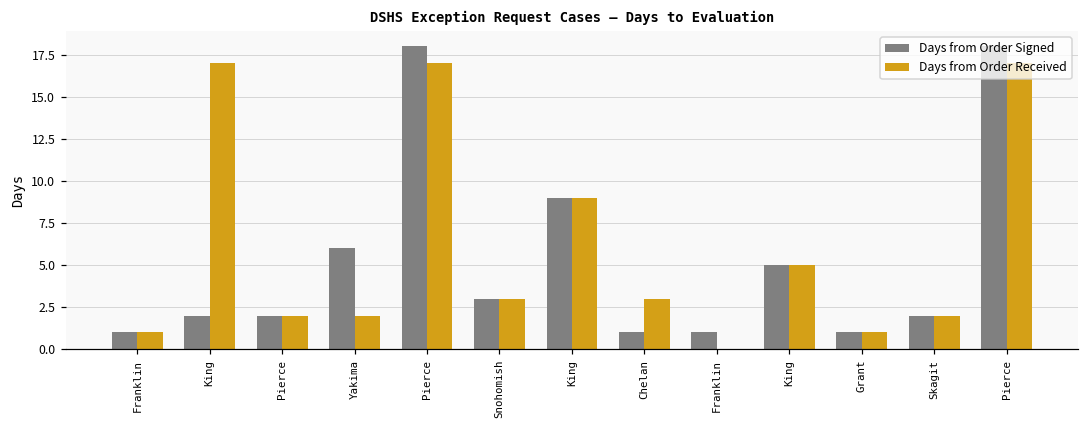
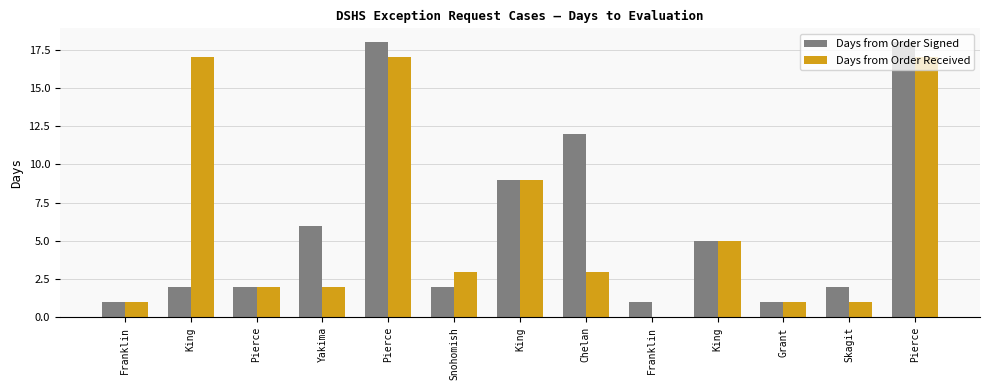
Days from Order Signed, Snohomish: 3 -> 2
Days from Order Signed, Chelan: 1 -> 12
Days from Order Received, Skagit: 2 -> 1
